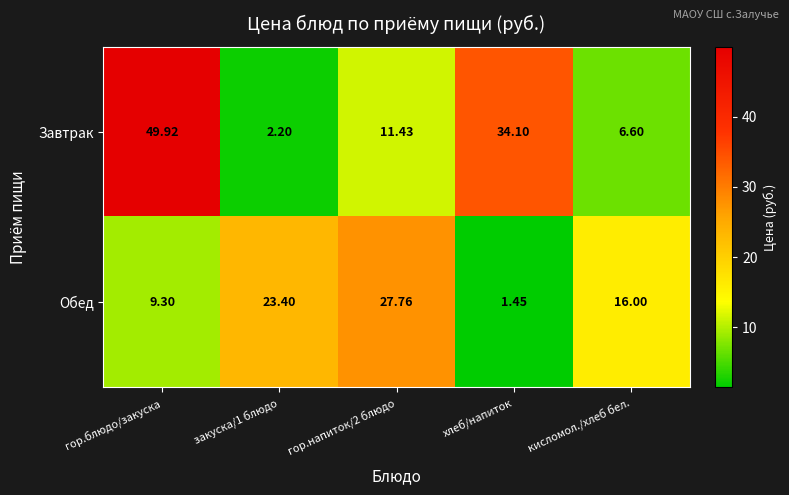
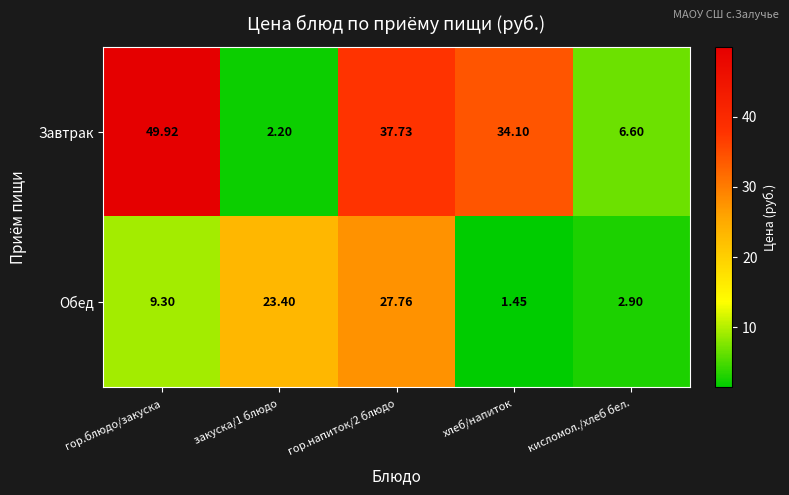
Завтрак, гор.напиток/2 блюдо: 11.43 -> 37.73
Обед, кисломол./хлеб бел.: 16.00 -> 2.90
